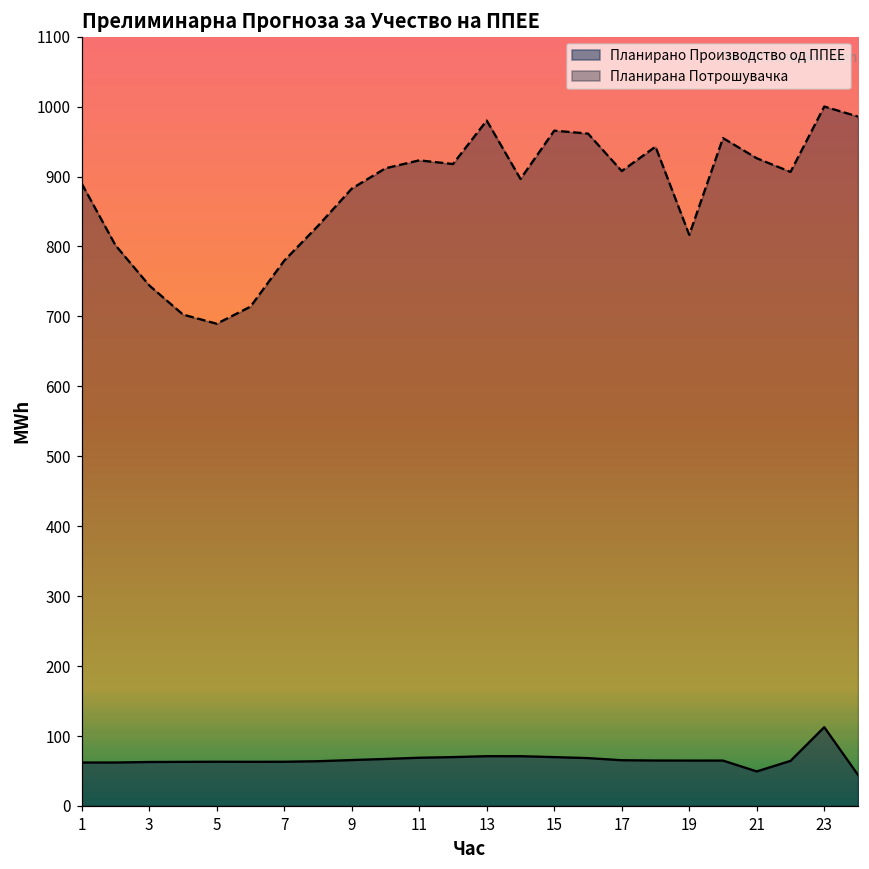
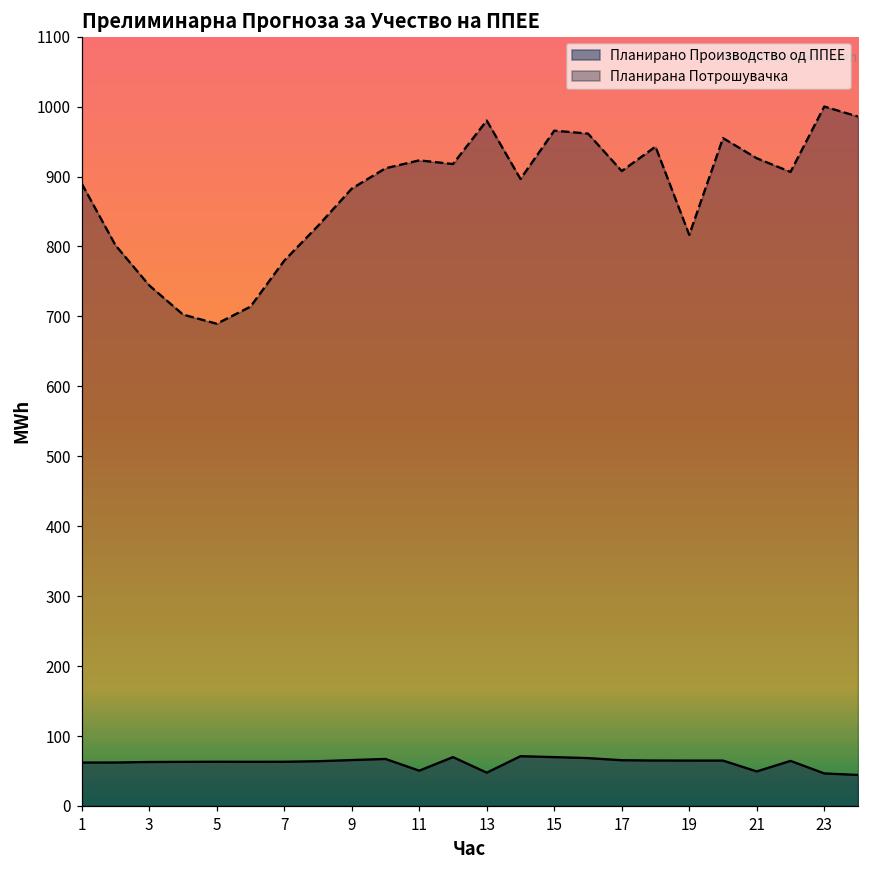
Планирано Производство од ППЕЕ, 11: 70 -> 50
Планирано Производство од ППЕЕ, 13: 70 -> 50
Планирано Производство од ППЕЕ, 23: 110 -> 50
